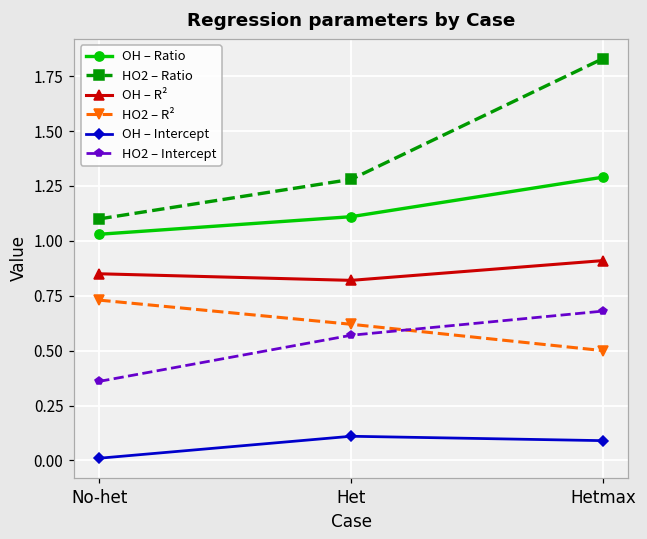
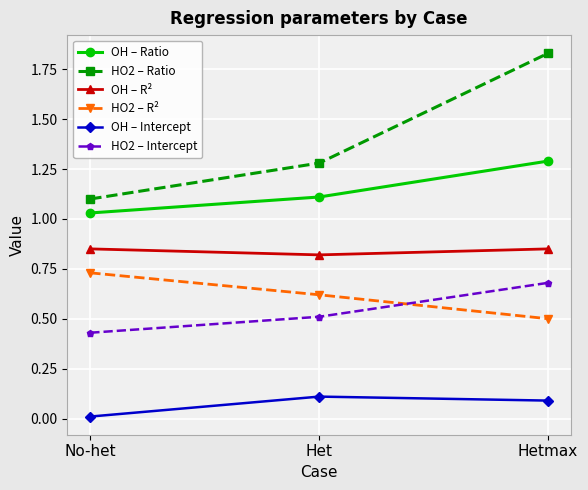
HO2 – Intercept, No-het: 0.36 -> 0.43
HO2 – Intercept, Het: 0.57 -> 0.51
OH – R², Hetmax: 0.91 -> 0.85
